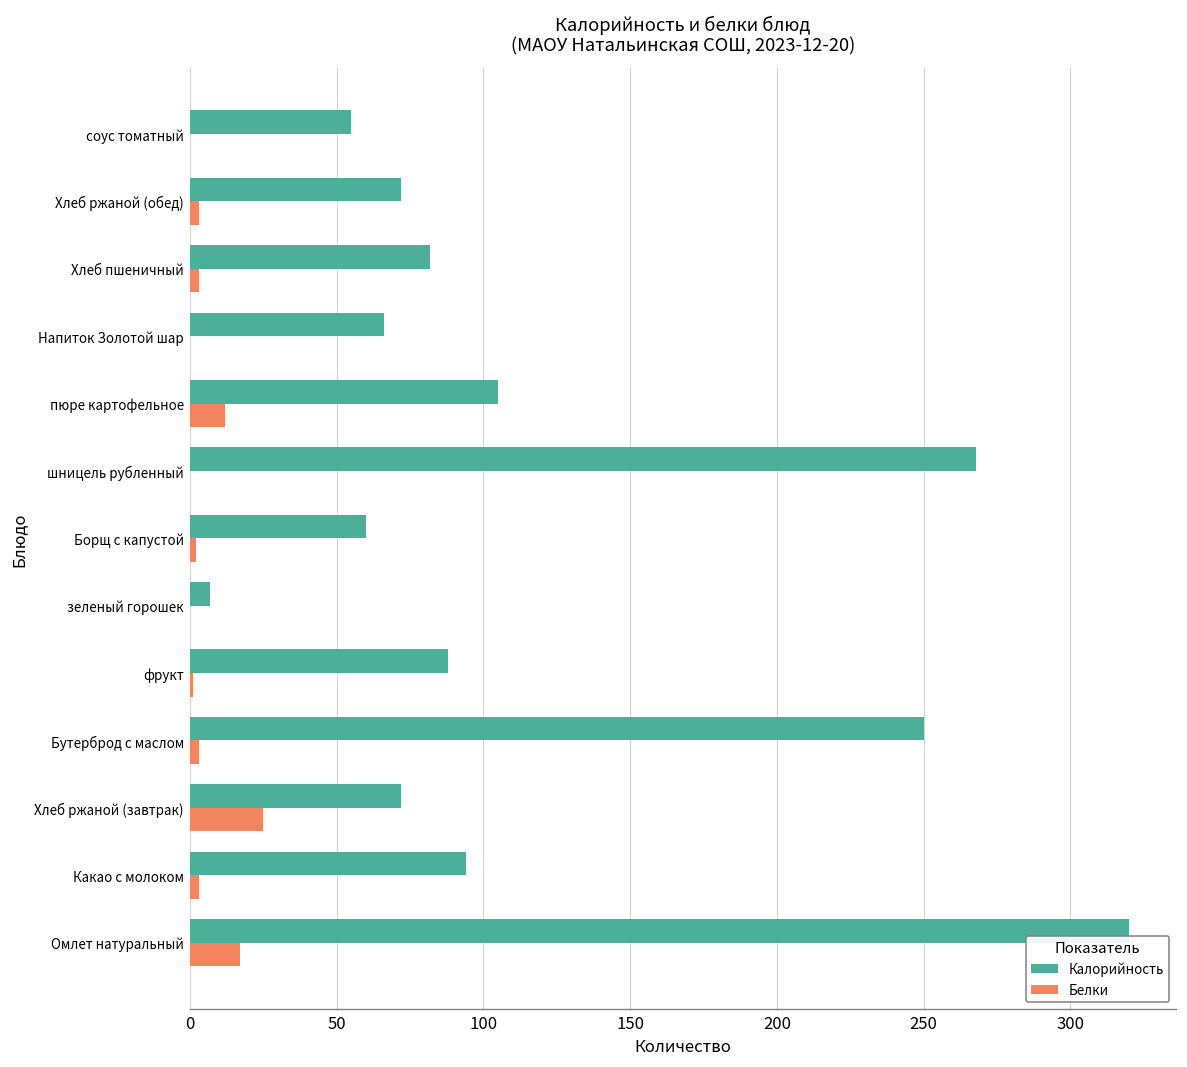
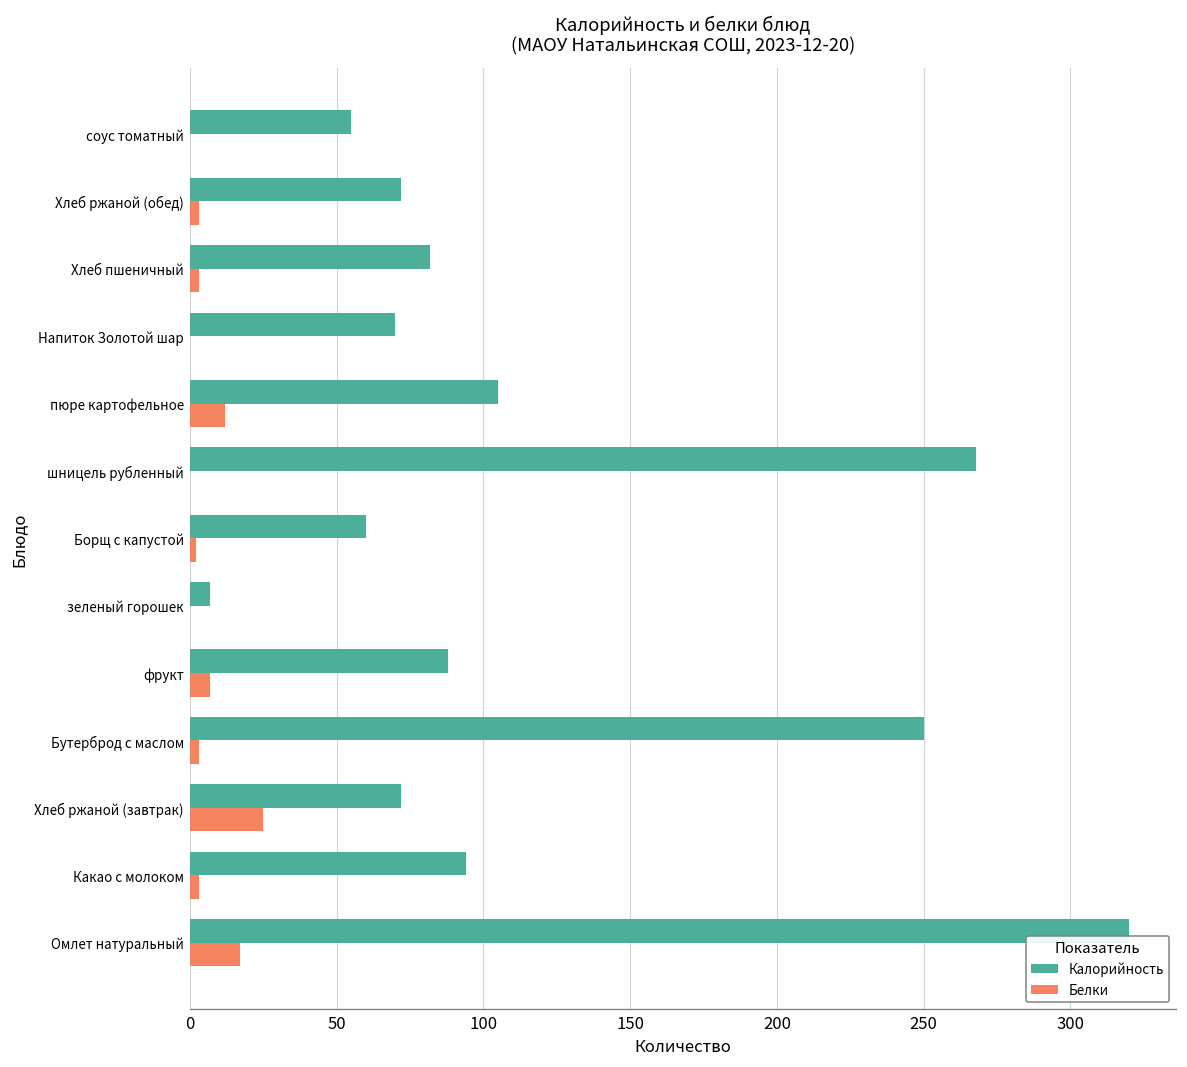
Калорийность, Напиток Золотой шар: 66 -> 70
Белки, фрукт: 1 -> 7
